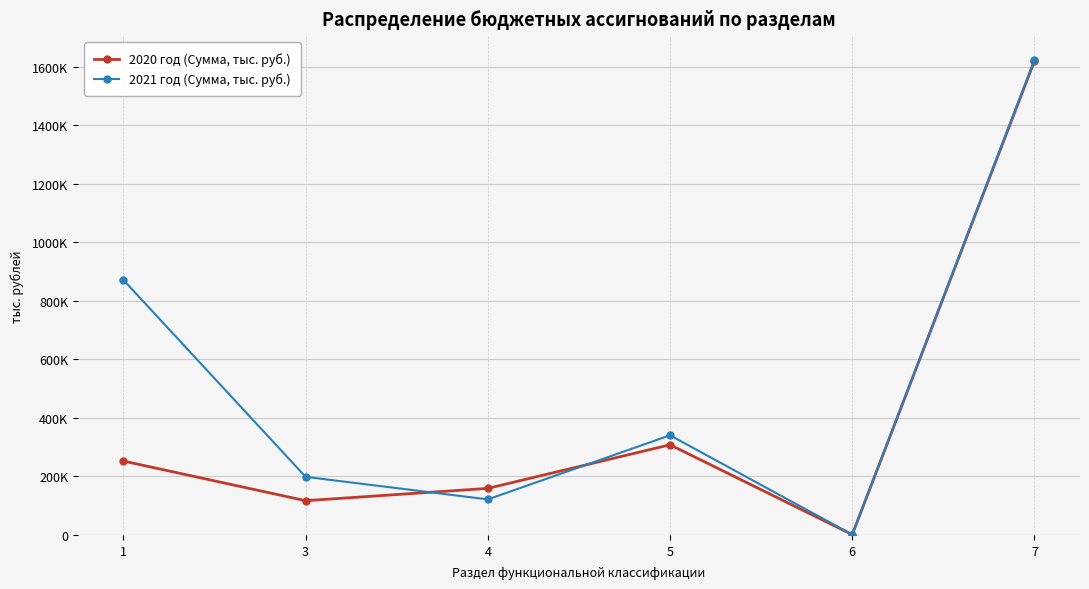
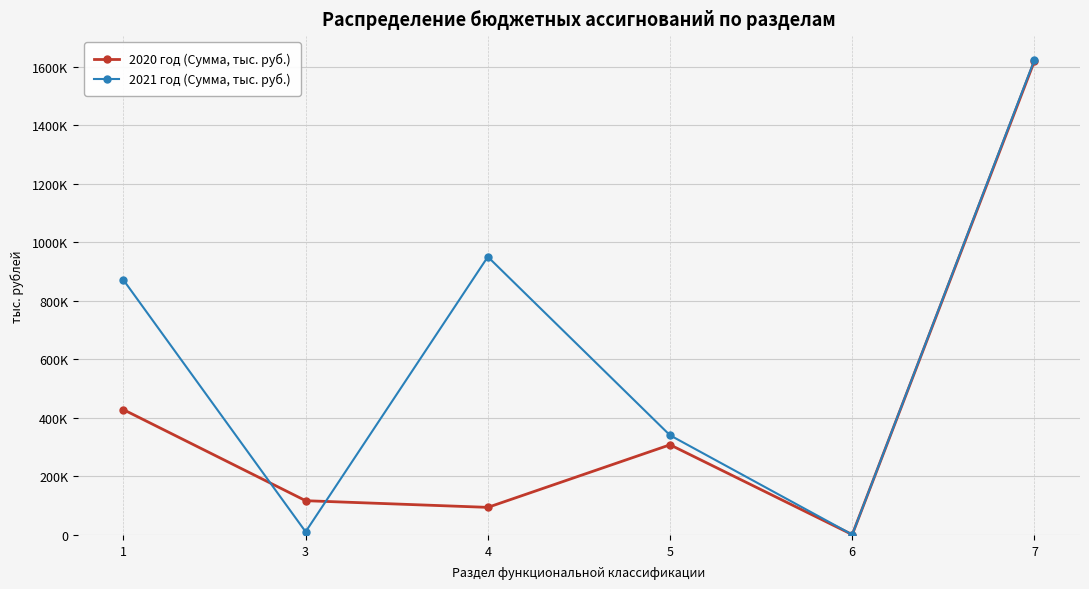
2020 год (Сумма, тыс. руб.), 1: 250000 -> 430000
2021 год (Сумма, тыс. руб.), 3: 200000 -> 10000
2020 год (Сумма, тыс. руб.), 4: 160000 -> 90000
2021 год (Сумма, тыс. руб.), 4: 120000 -> 950000
